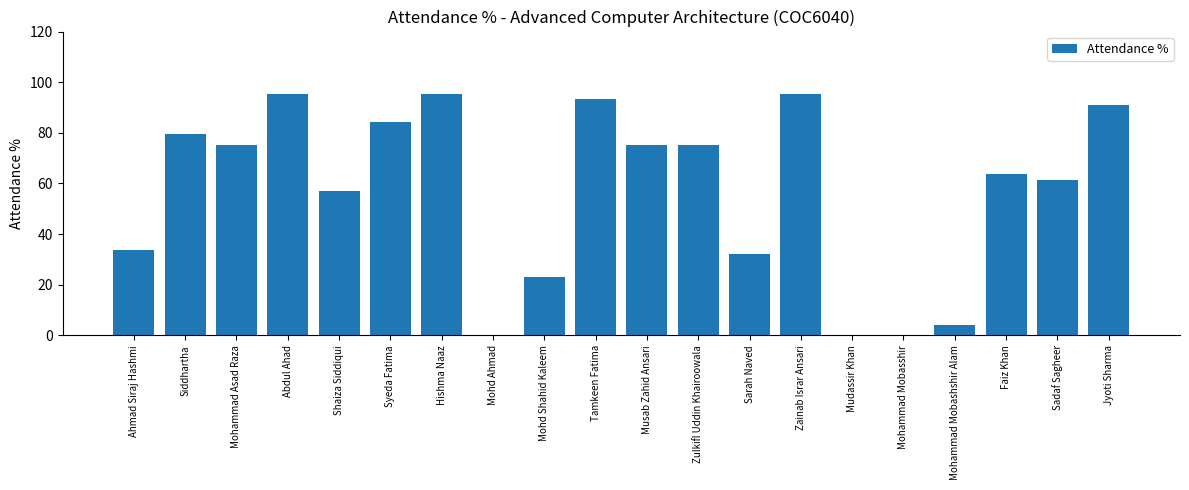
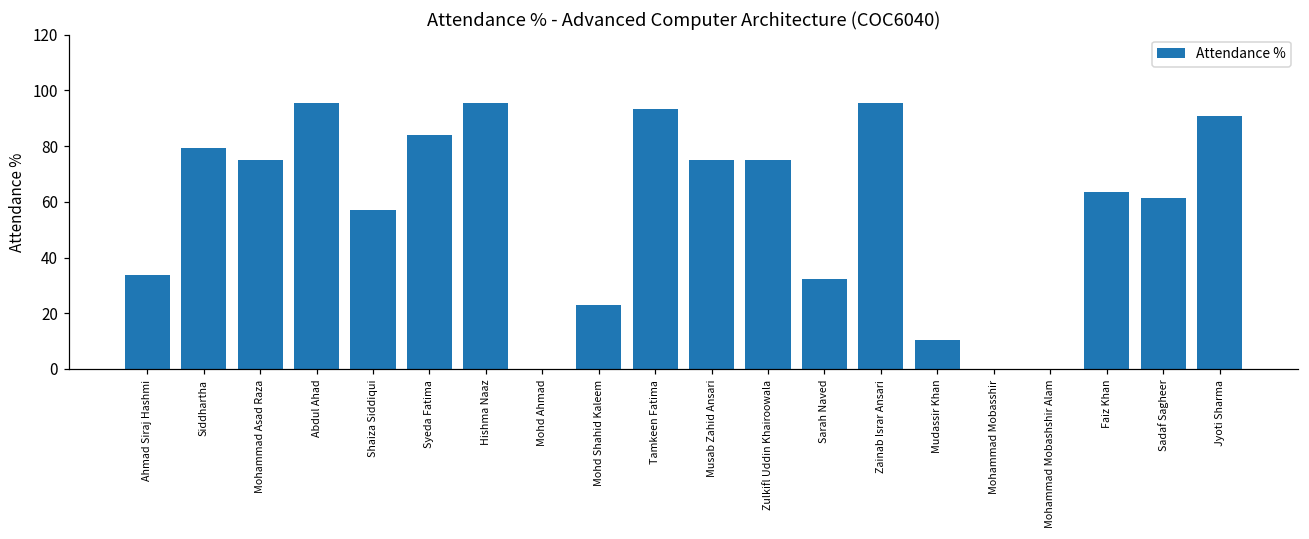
Mudassir Khan: 0 -> 11
Mohammad Mobashshir Alam: 4 -> 0
